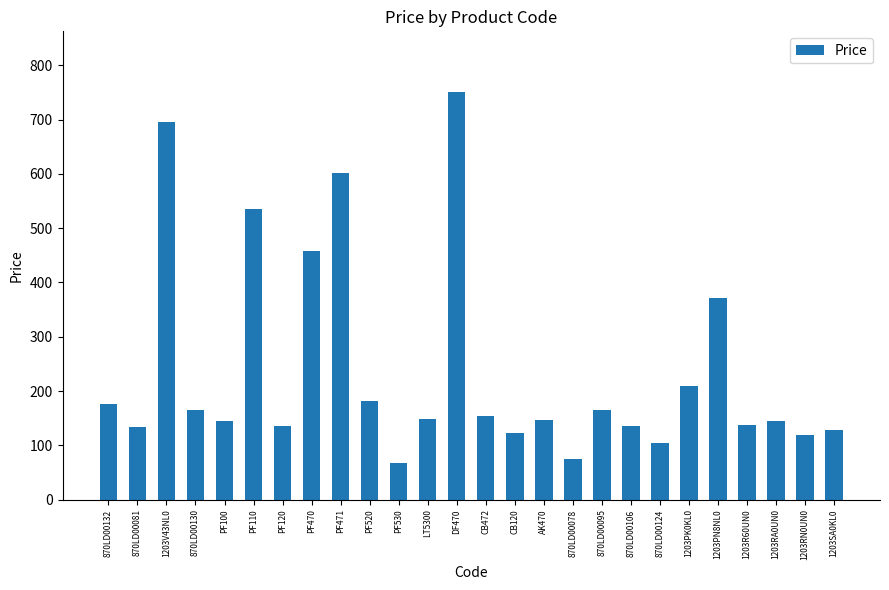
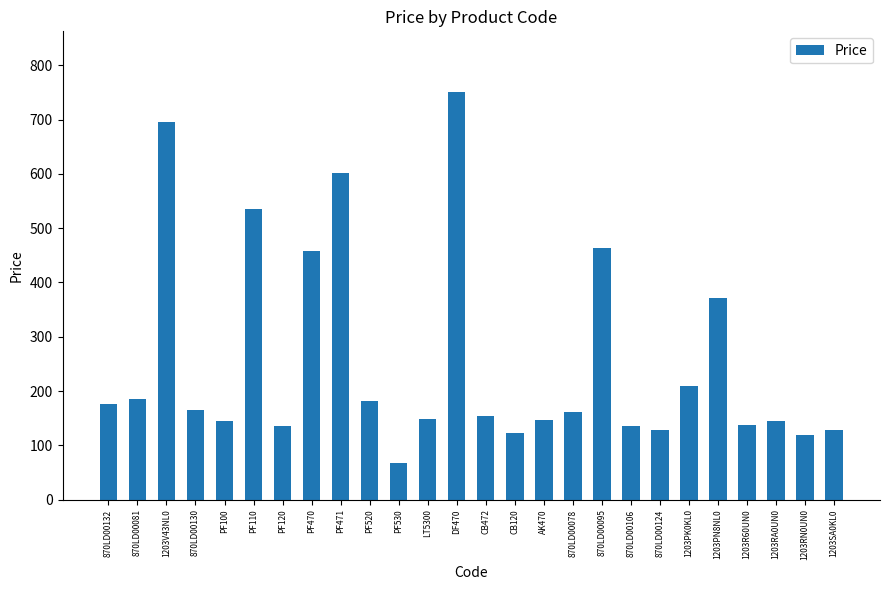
870LD00081: 130 -> 190
870LD00078: 80 -> 160
870LD00095: 170 -> 460
870LD00124: 100 -> 130
